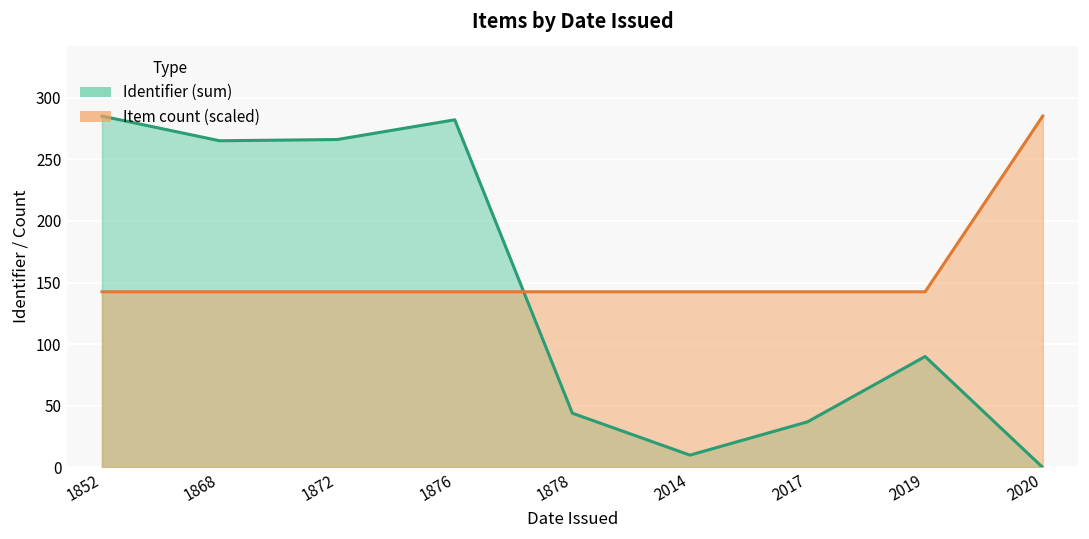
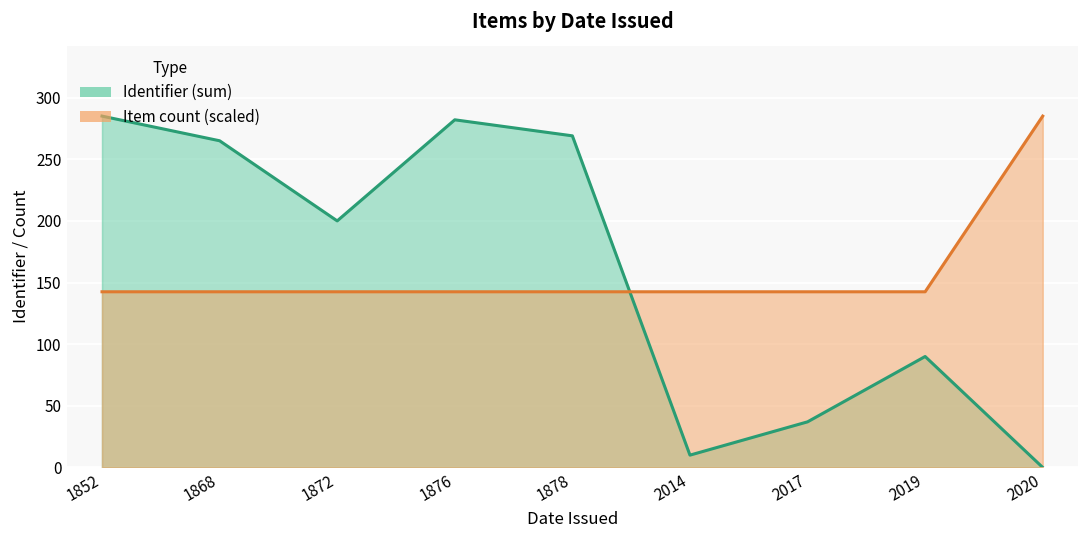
Identifier (sum), 1872: 266 -> 200
Identifier (sum), 1878: 44 -> 269
